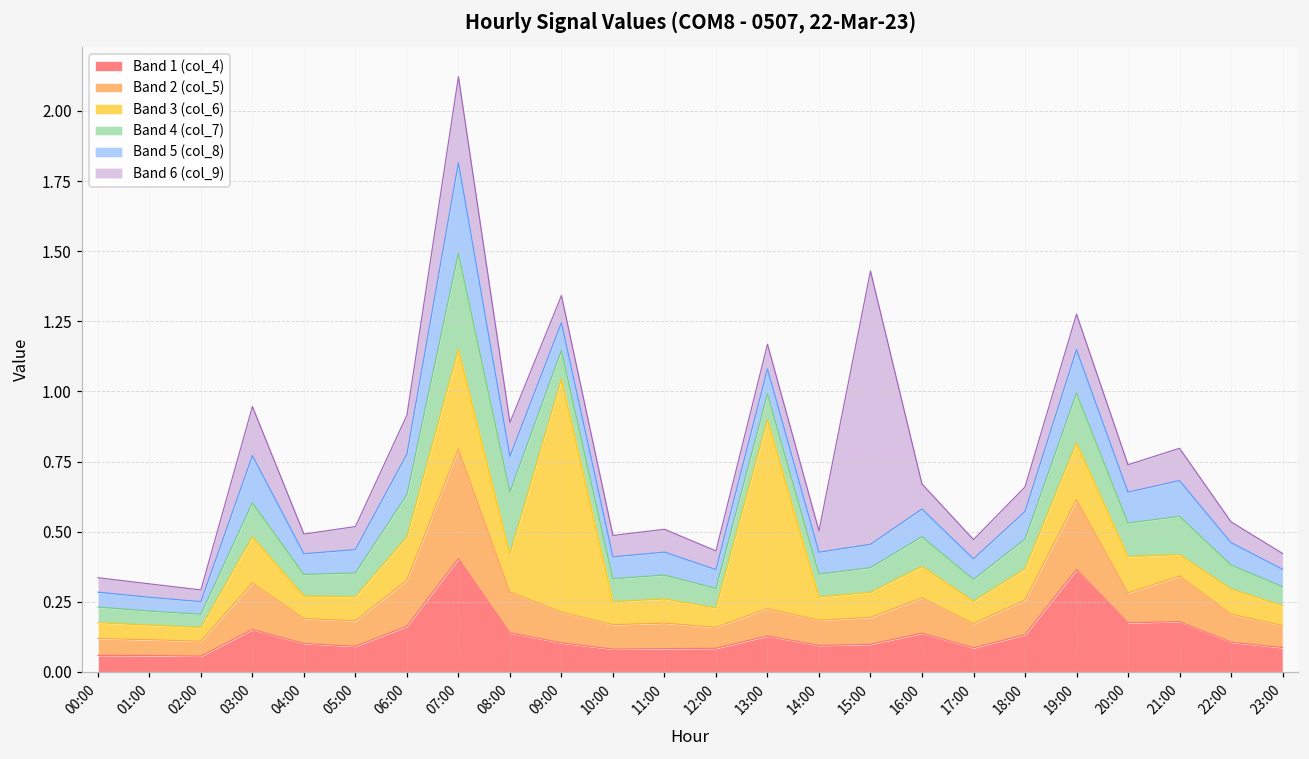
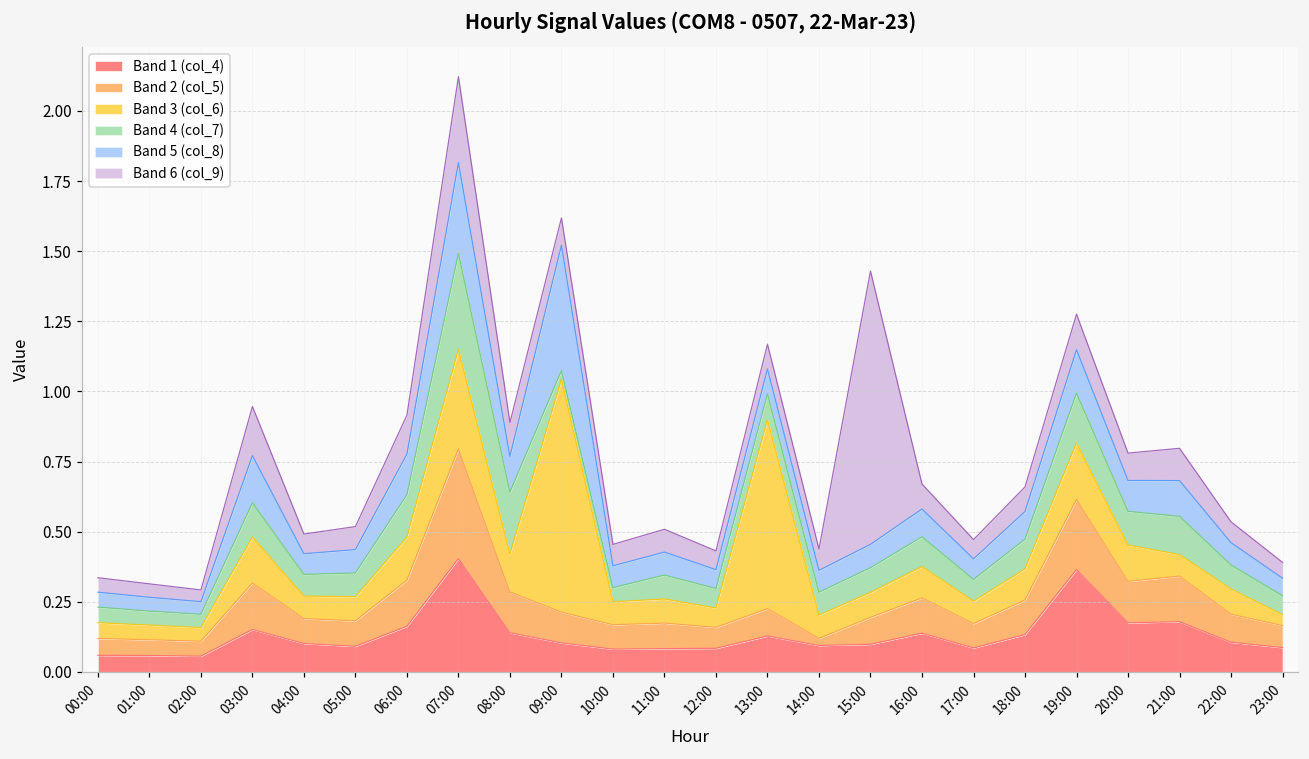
Band 4 (col_7), 09:00: 0.10 -> 0.03
Band 5 (col_8), 09:00: 0.10 -> 0.45
Band 4 (col_7), 10:00: 0.08 -> 0.05
Band 2 (col_5), 14:00: 0.09 -> 0.03
Band 2 (col_5), 20:00: 0.11 -> 0.15
Band 3 (col_6), 23:00: 0.07 -> 0.04
